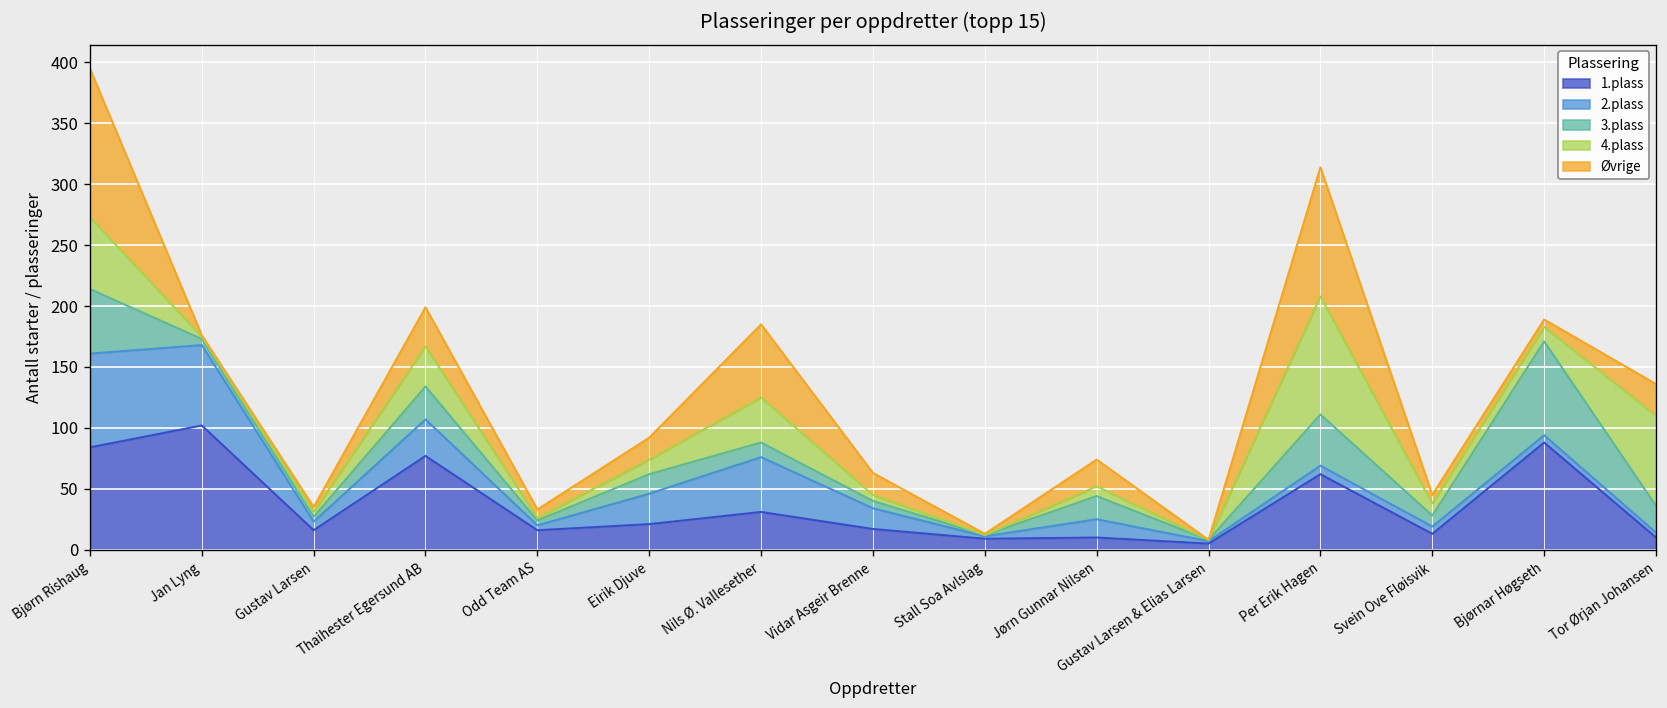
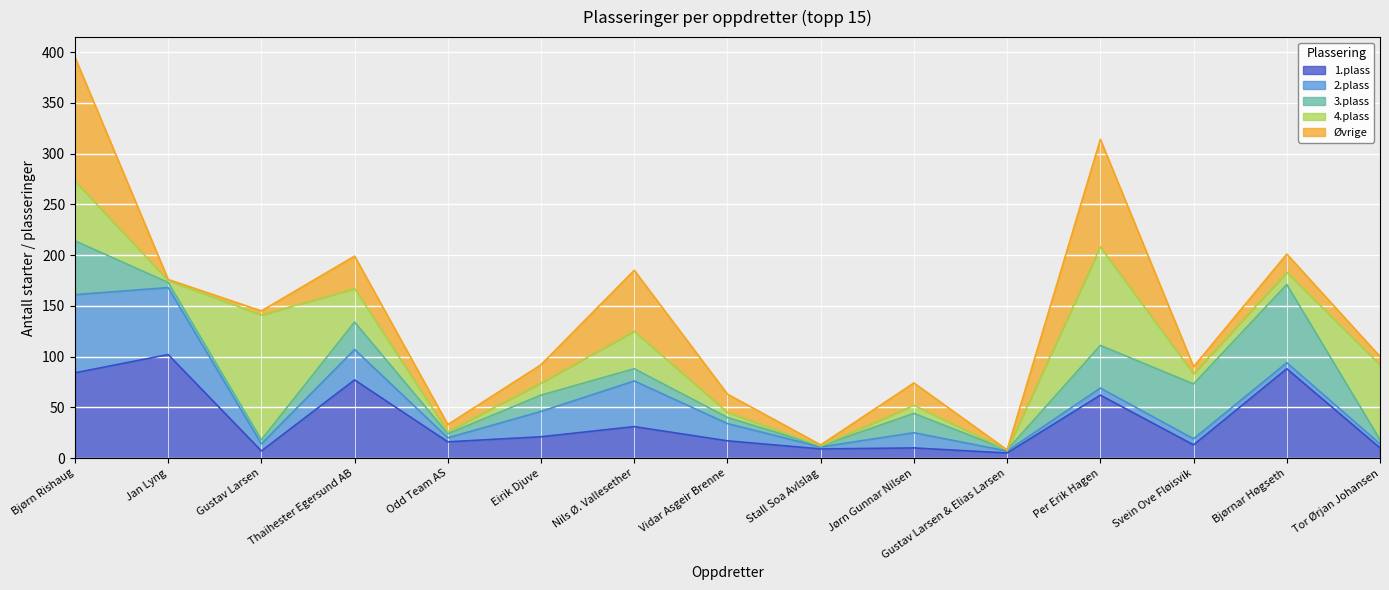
1.plass, Gustav Larsen: 16 -> 7
4.plass, Gustav Larsen: 4 -> 123
3.plass, Svein Ove Fløisvik: 9 -> 54
Øvrige, Bjørnar Høgseth: 6 -> 18
3.plass, Tor Ørjan Johansen: 22 -> 4
Øvrige, Tor Ørjan Johansen: 26 -> 8
